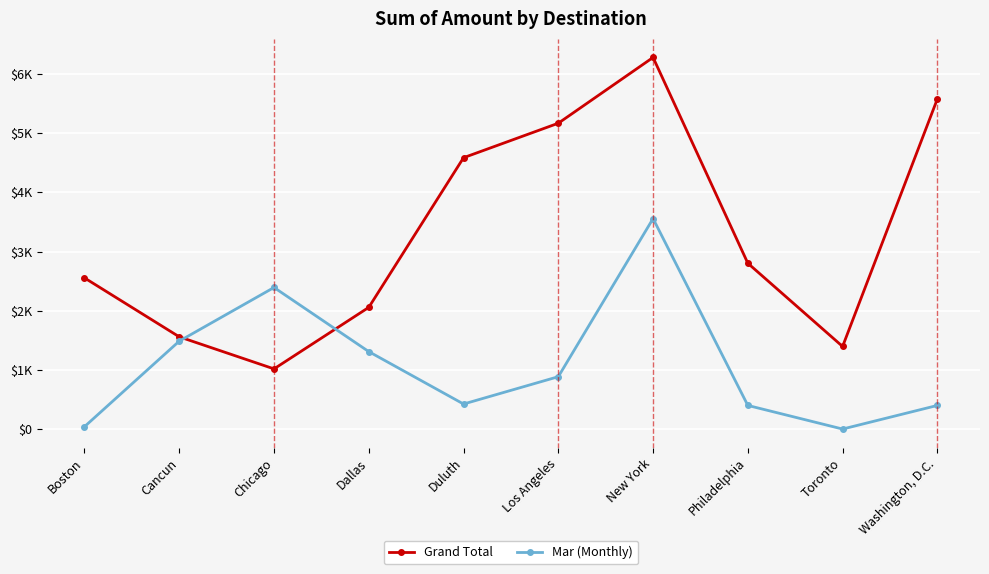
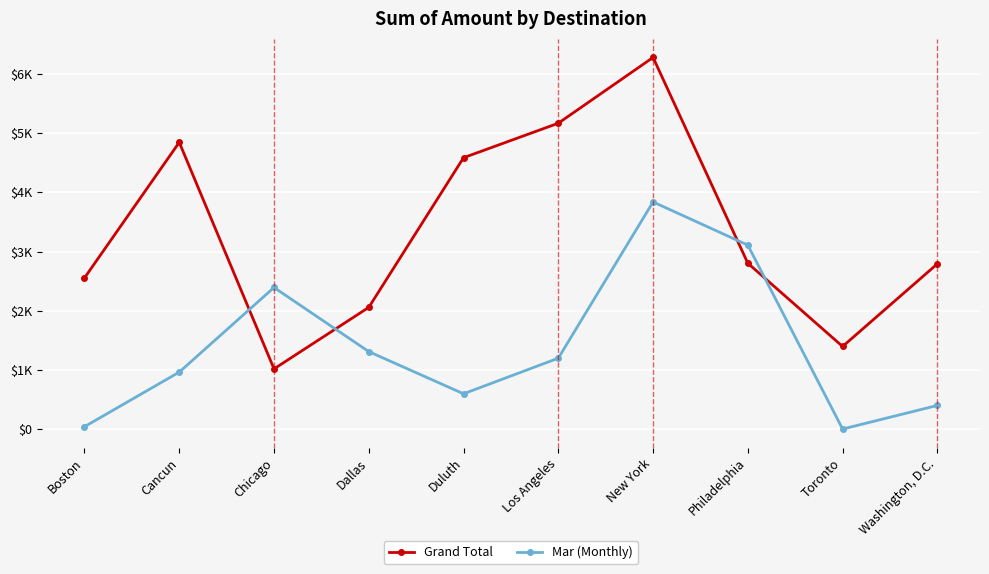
Grand Total, Cancun: $1600 -> $4800
Mar (Monthly), Cancun: $1500 -> $1000
Mar (Monthly), Duluth: $400 -> $600
Mar (Monthly), Los Angeles: $900 -> $1200
Mar (Monthly), New York: $3600 -> $3800
Mar (Monthly), Philadelphia: $400 -> $3100
Grand Total, Washington, D.C.: $5600 -> $2800
